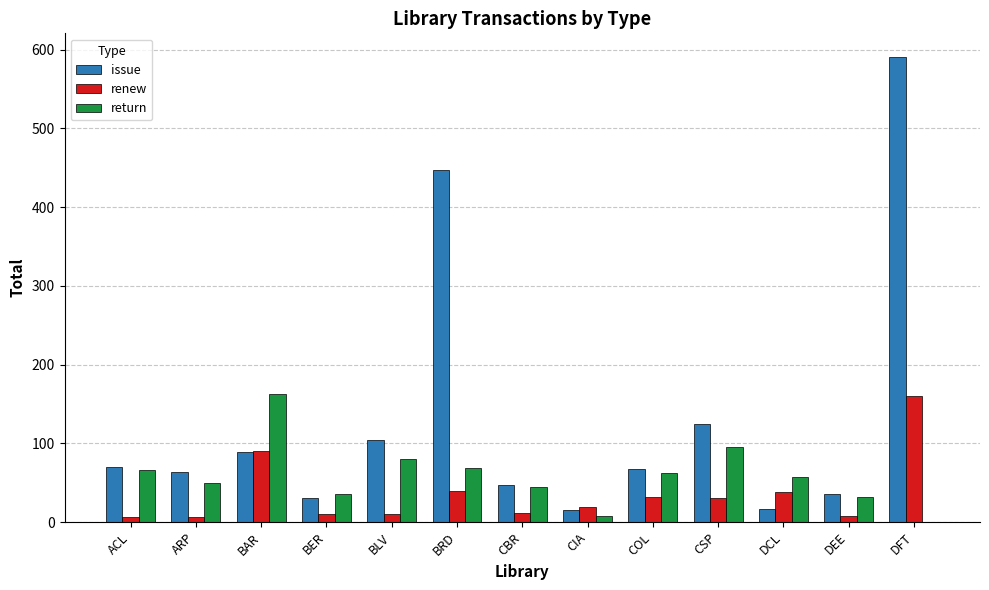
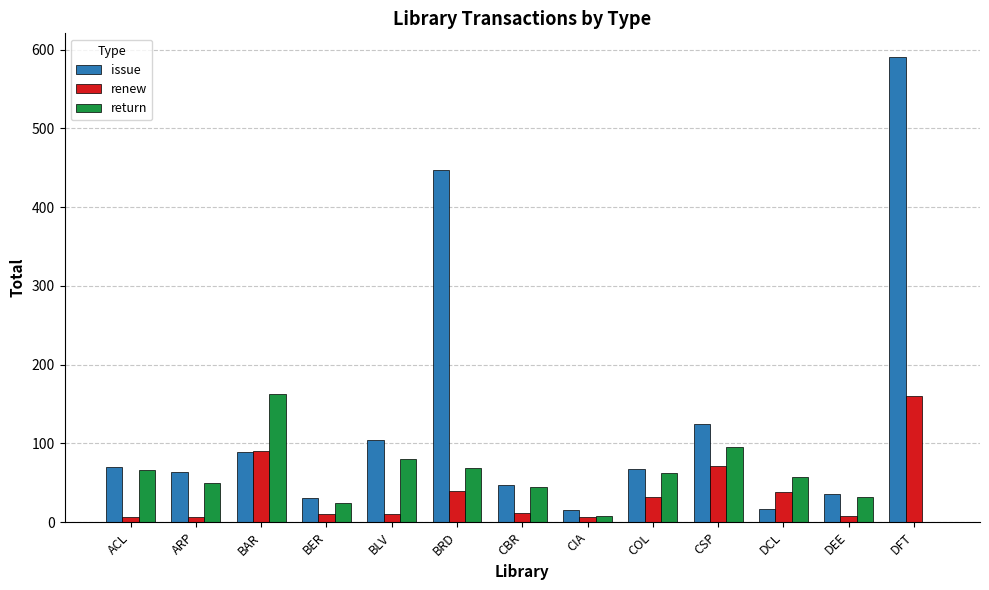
return, BER: 40 -> 20
renew, CIA: 20 -> 10
renew, CSP: 30 -> 70
